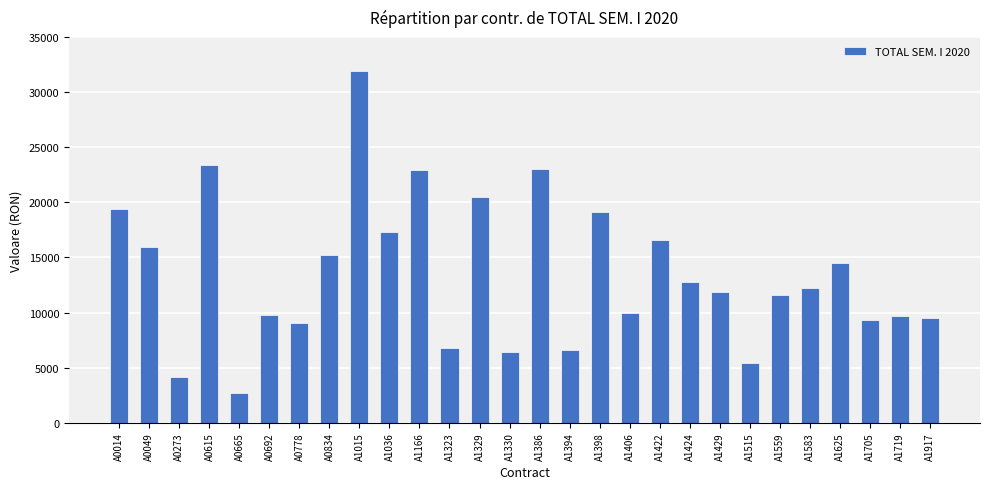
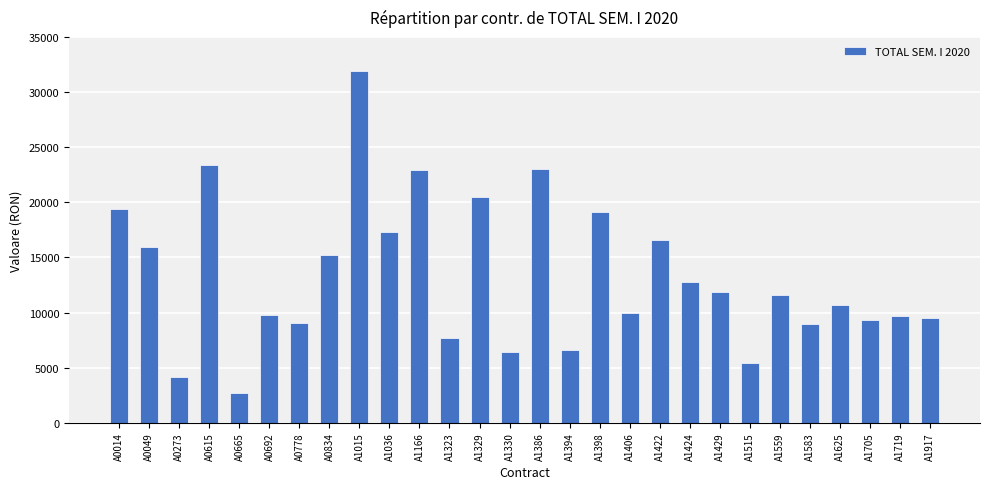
A1323: 6800 -> 7700
A1583: 12300 -> 8900
A1625: 14500 -> 10700
